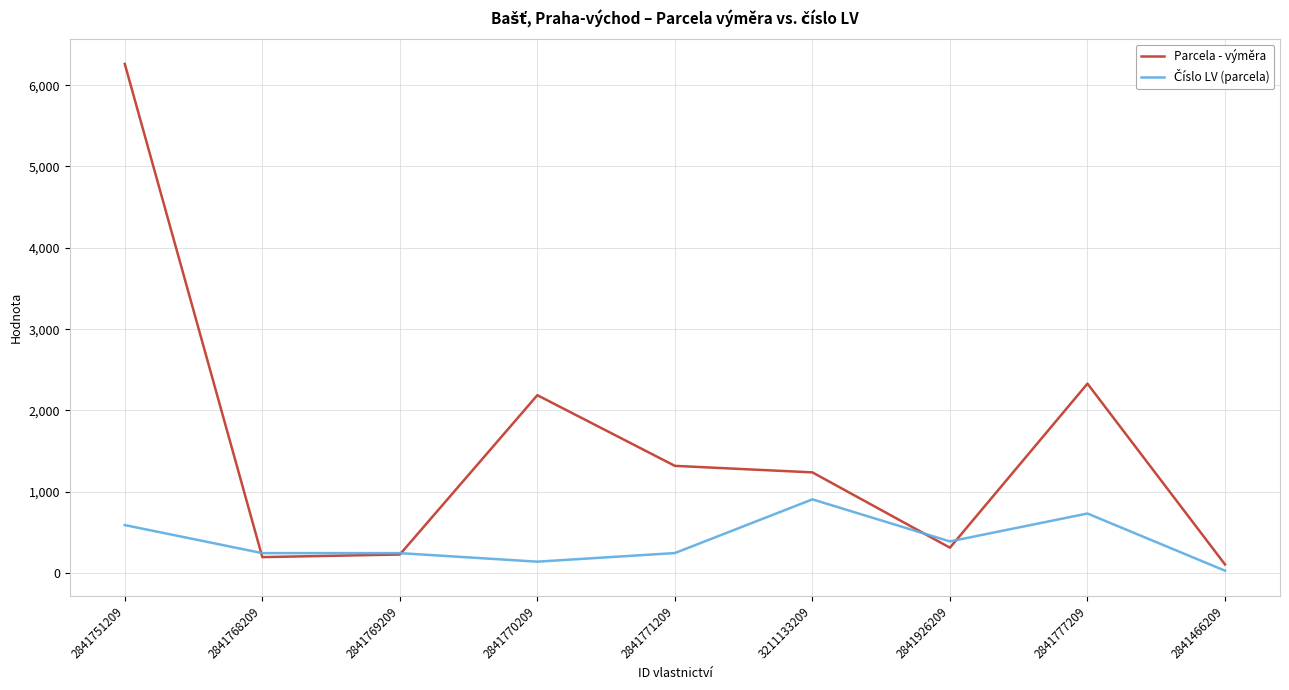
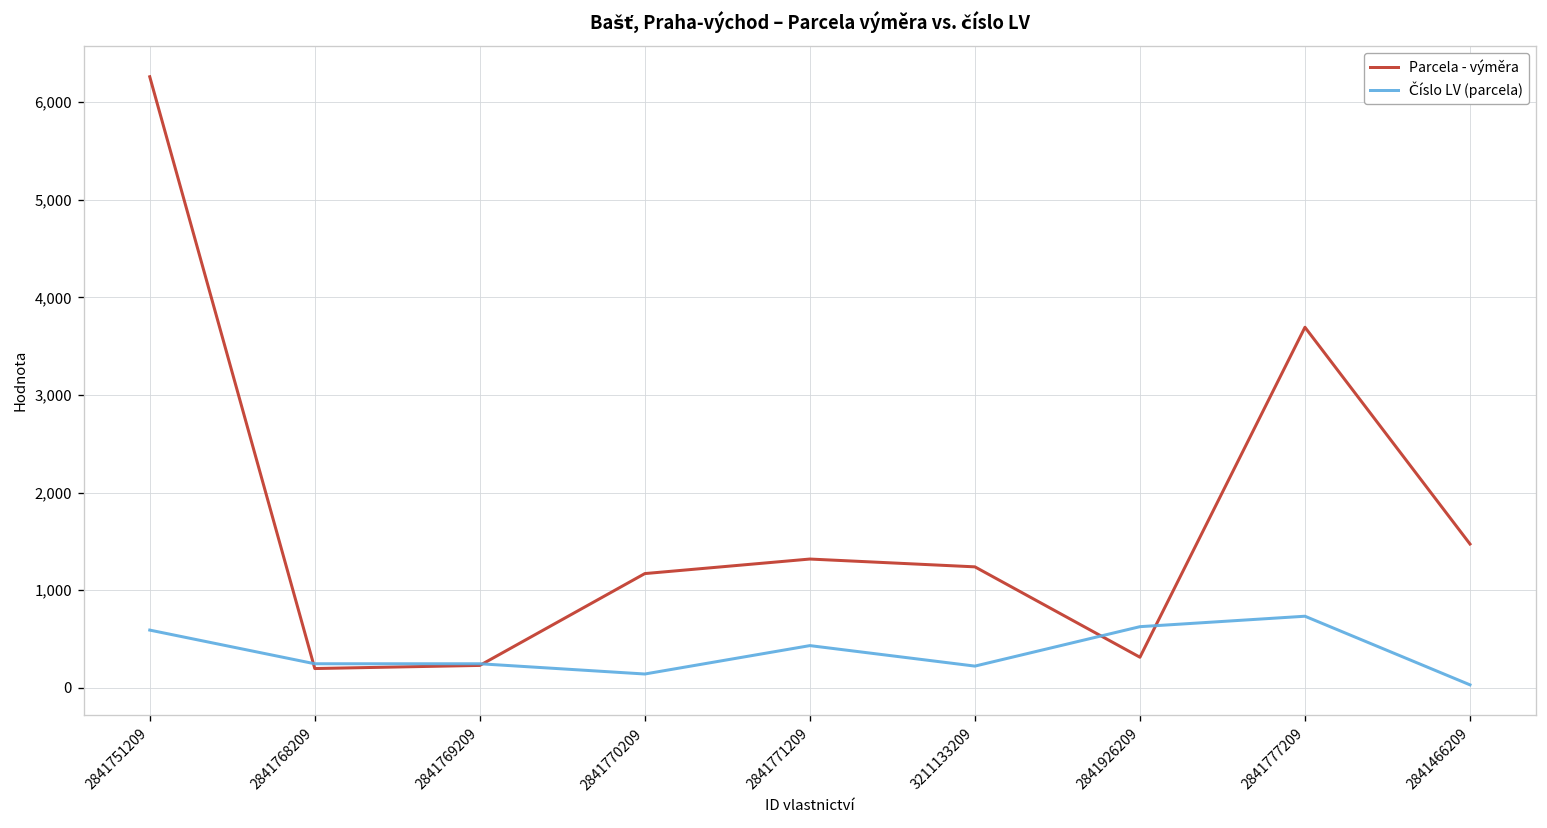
Parcela - výměra, 2841770209: 2,200 -> 1,200
Číslo LV (parcela), 2841771209: 200 -> 400
Číslo LV (parcela), 3211133209: 900 -> 200
Číslo LV (parcela), 2841926209: 400 -> 600
Parcela - výměra, 2841777209: 2,300 -> 3,700
Parcela - výměra, 2841466209: 100 -> 1,500
